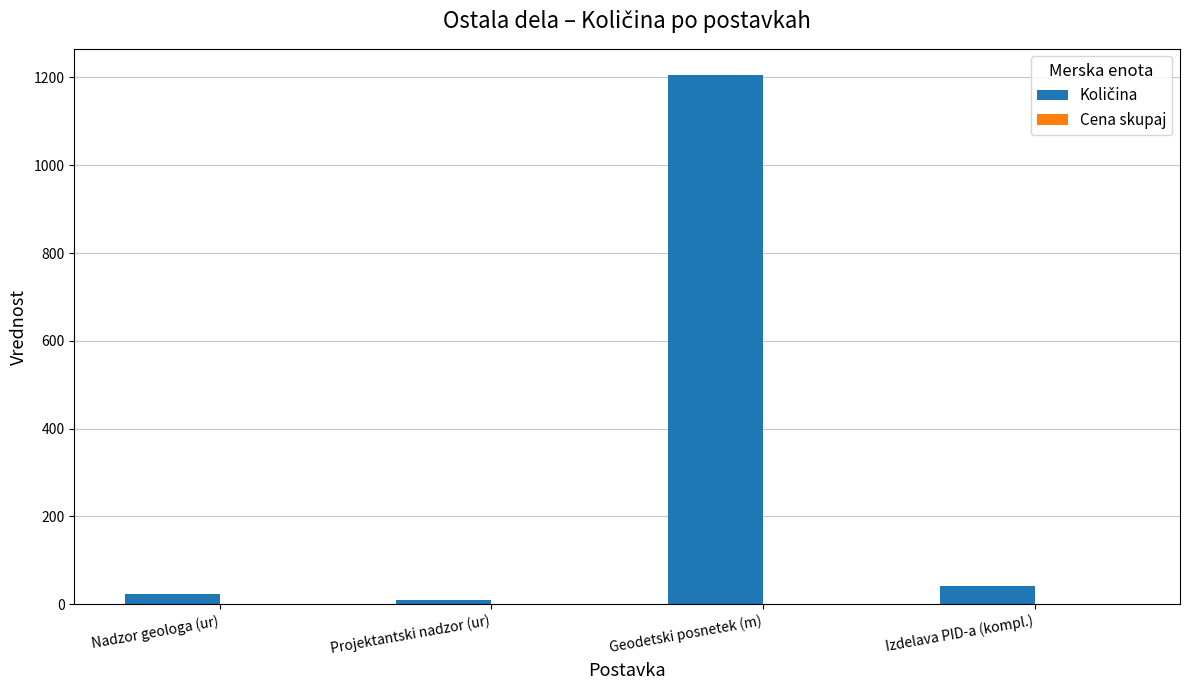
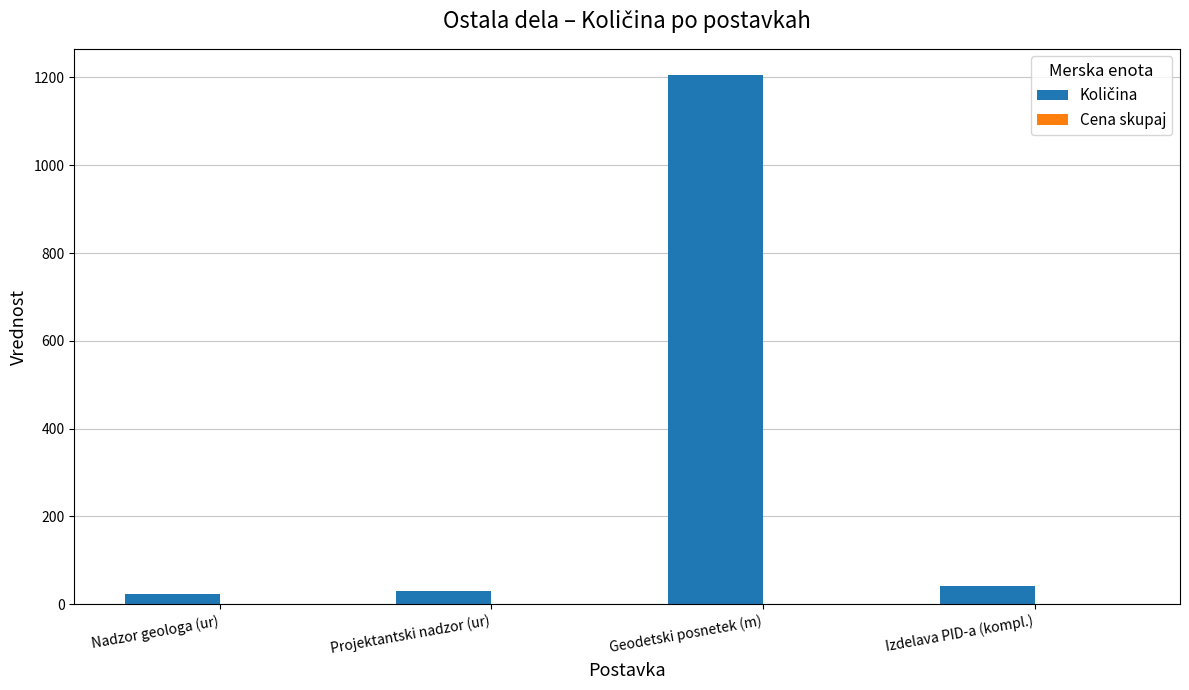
Količina, Projektantski nadzor (ur): 10 -> 30
